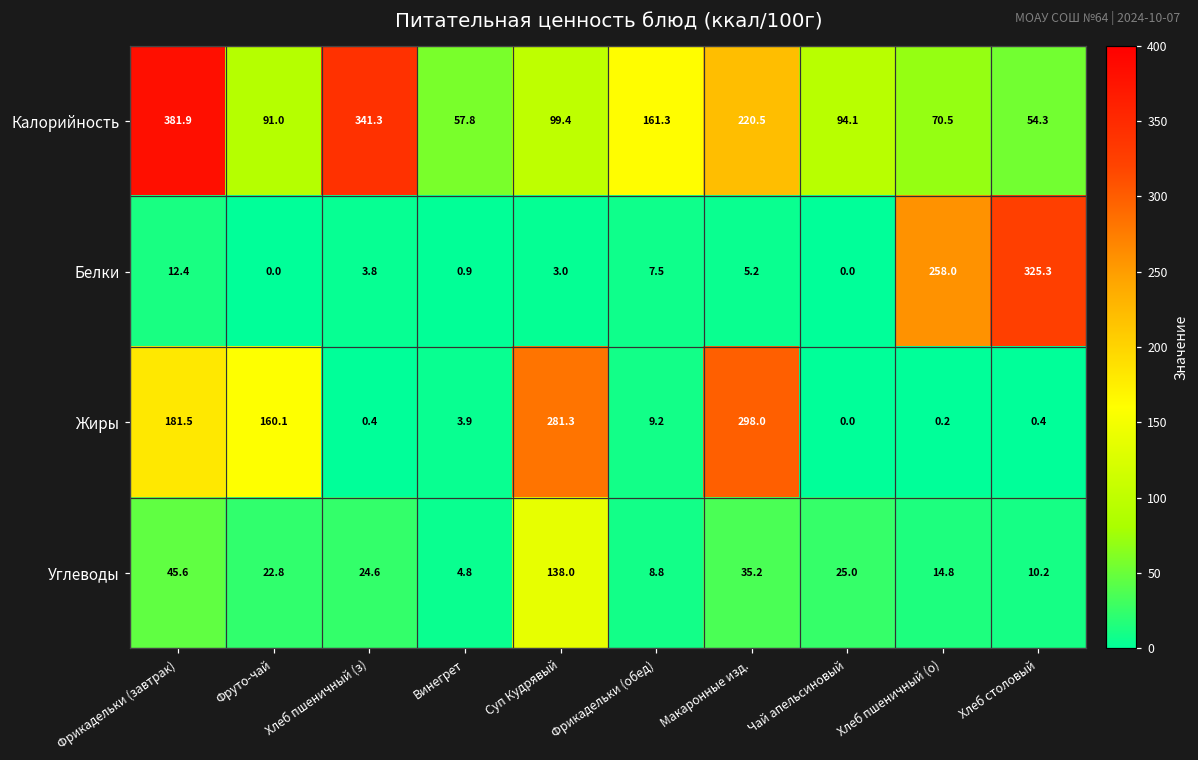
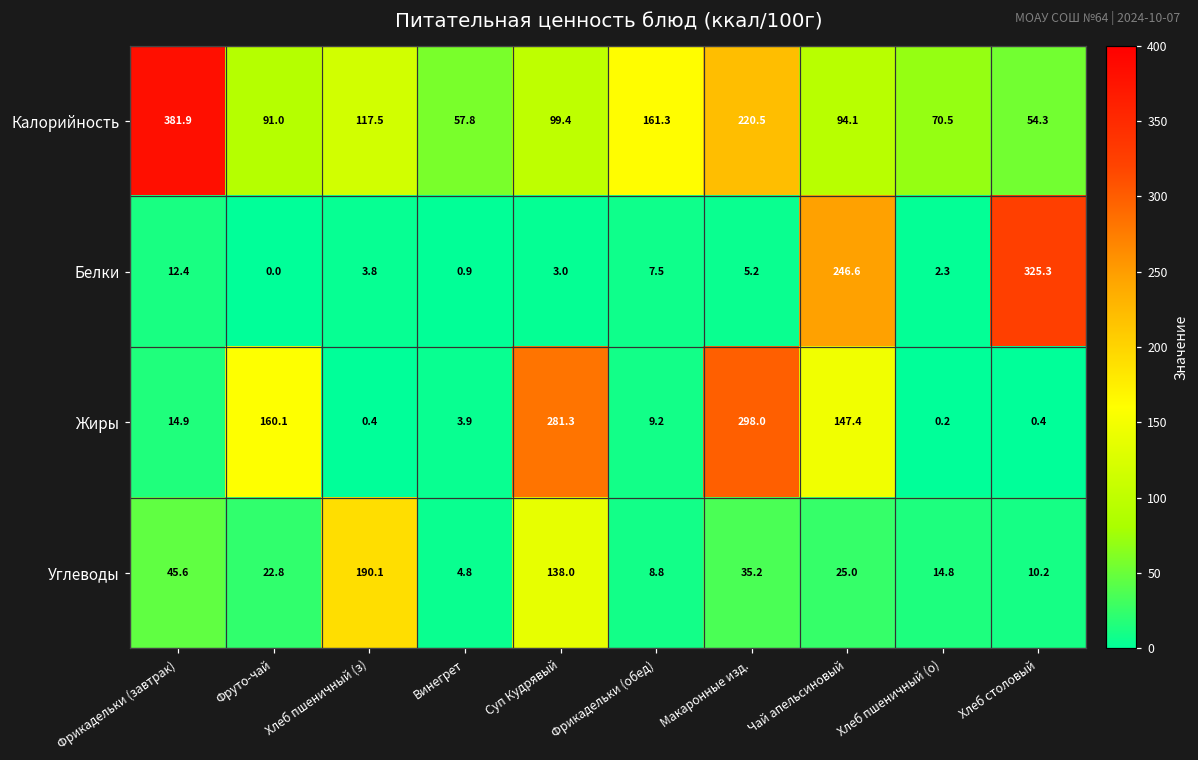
Калорийность, Хлеб пшеничный (з): 341.3 -> 117.5
Белки, Чай апельсиновый: 0.0 -> 246.6
Белки, Хлеб пшеничный (о): 258.0 -> 2.3
Жиры, Фрикадельки (завтрак): 181.5 -> 14.9
Жиры, Чай апельсиновый: 0.0 -> 147.4
Углеводы, Хлеб пшеничный (з): 24.6 -> 190.1
